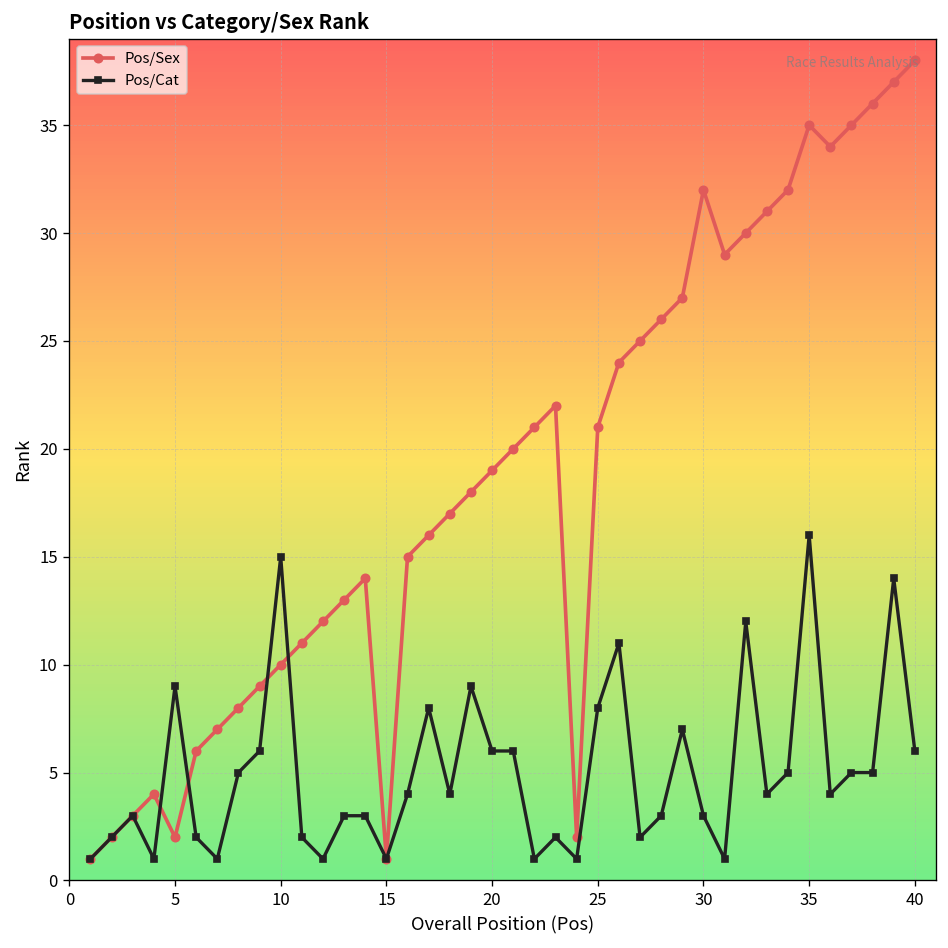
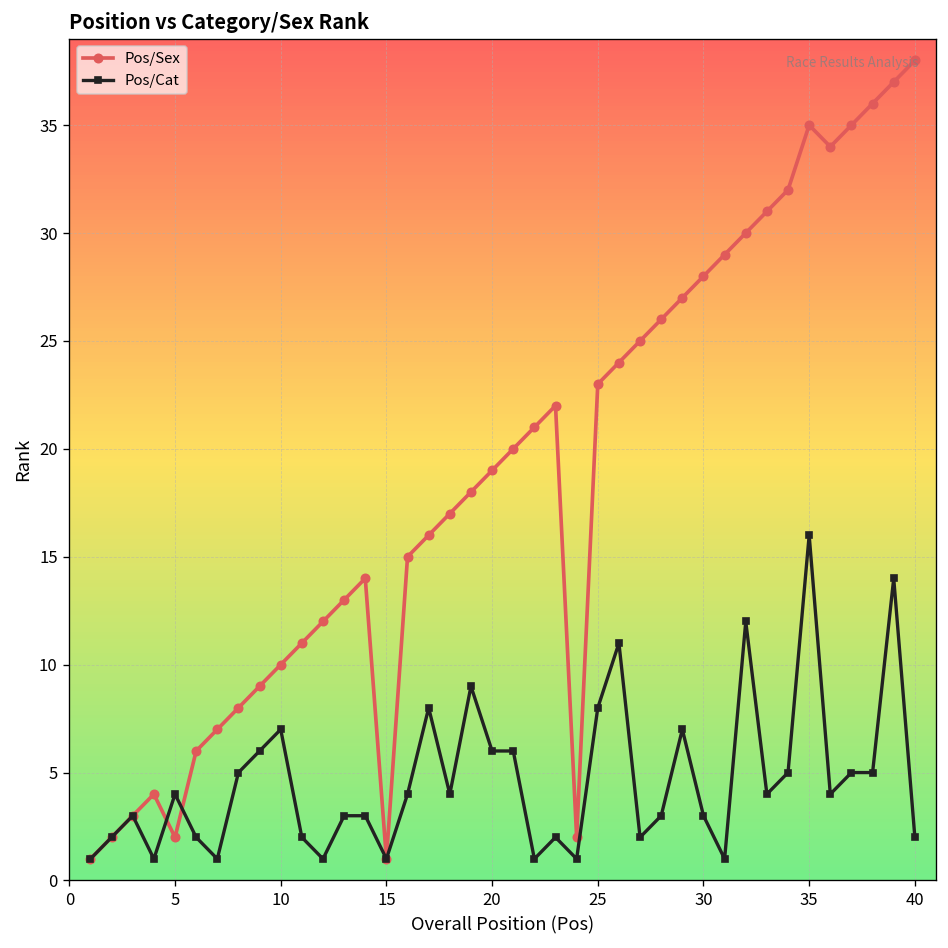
Pos/Cat, 5: 9 -> 4
Pos/Cat, 10: 15 -> 7
Pos/Sex, 25: 21 -> 23
Pos/Sex, 30: 32 -> 28
Pos/Cat, 40: 6 -> 2
